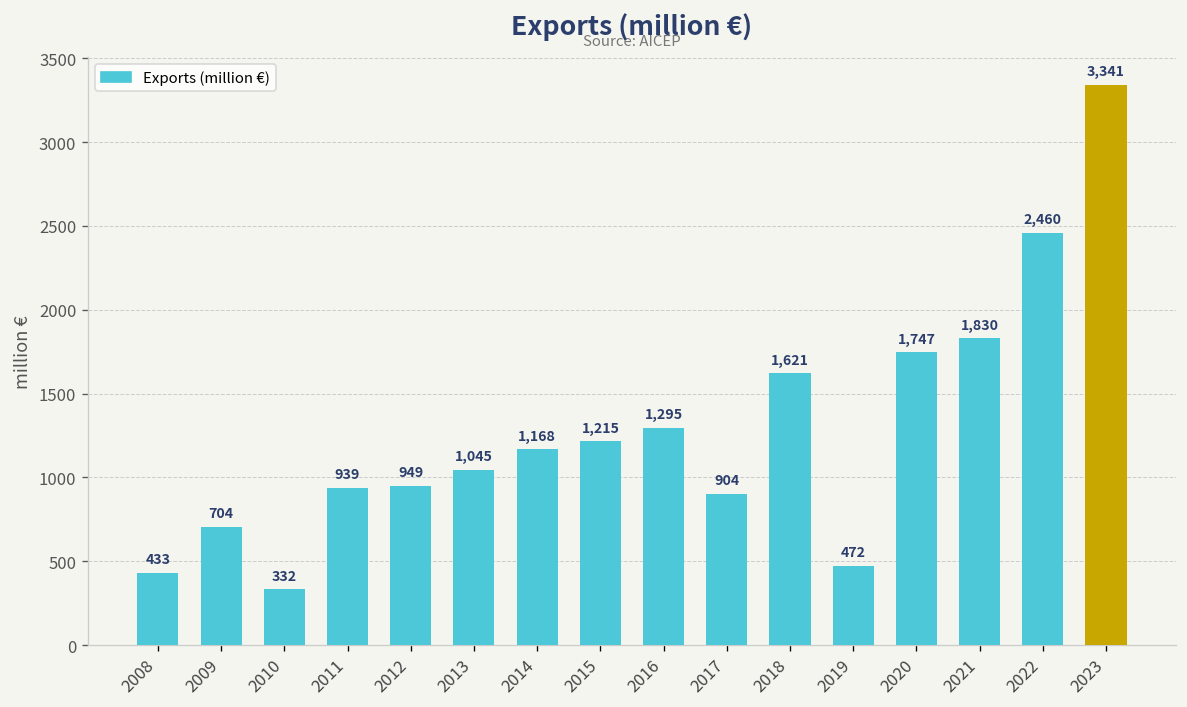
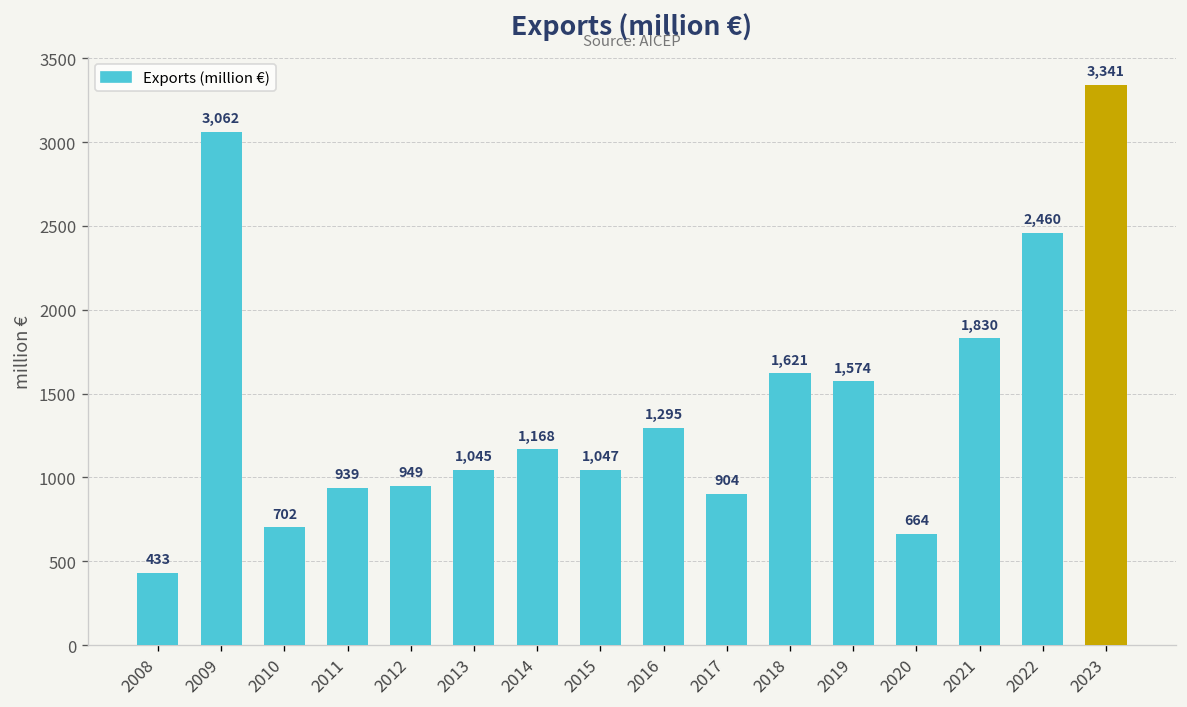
2009: 704 -> 3,062
2010: 332 -> 702
2015: 1,215 -> 1,047
2019: 472 -> 1,574
2020: 1,747 -> 664
